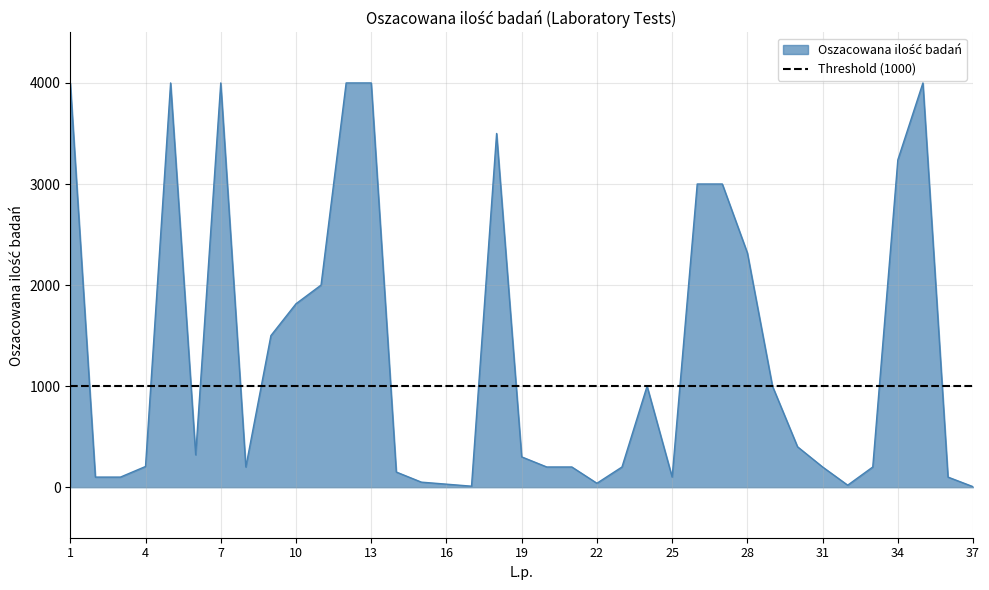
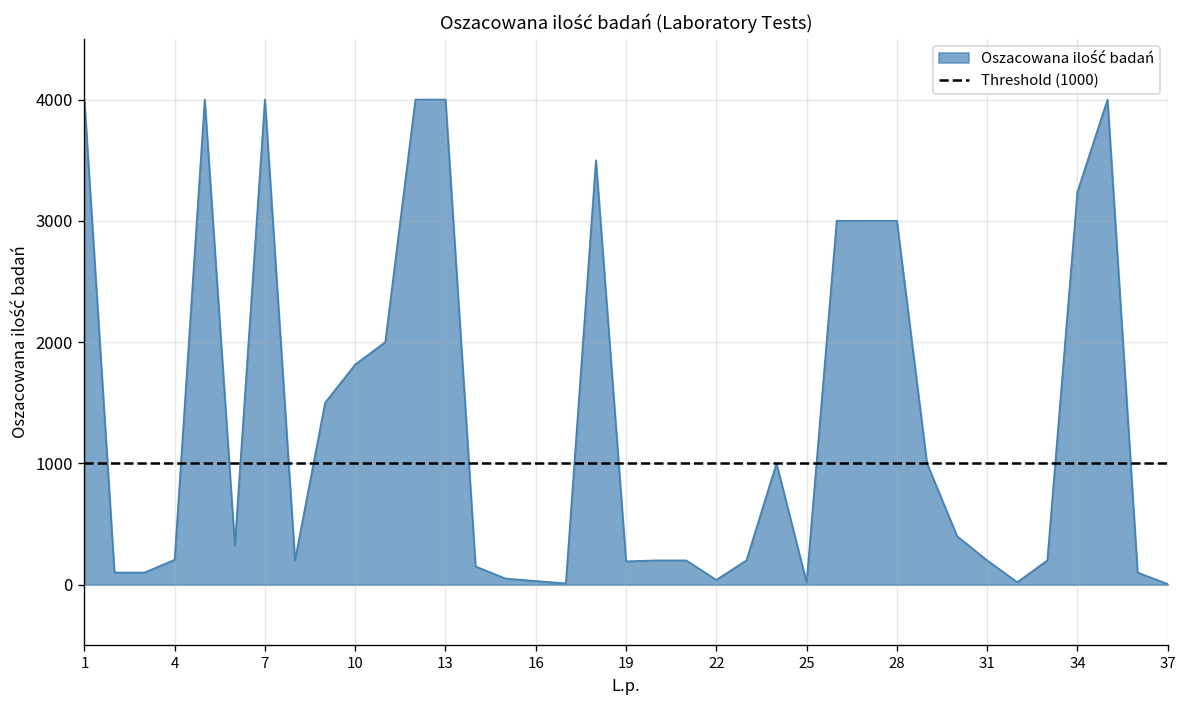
19: 300 -> 190
25: 100 -> 20
28: 2320 -> 3000
